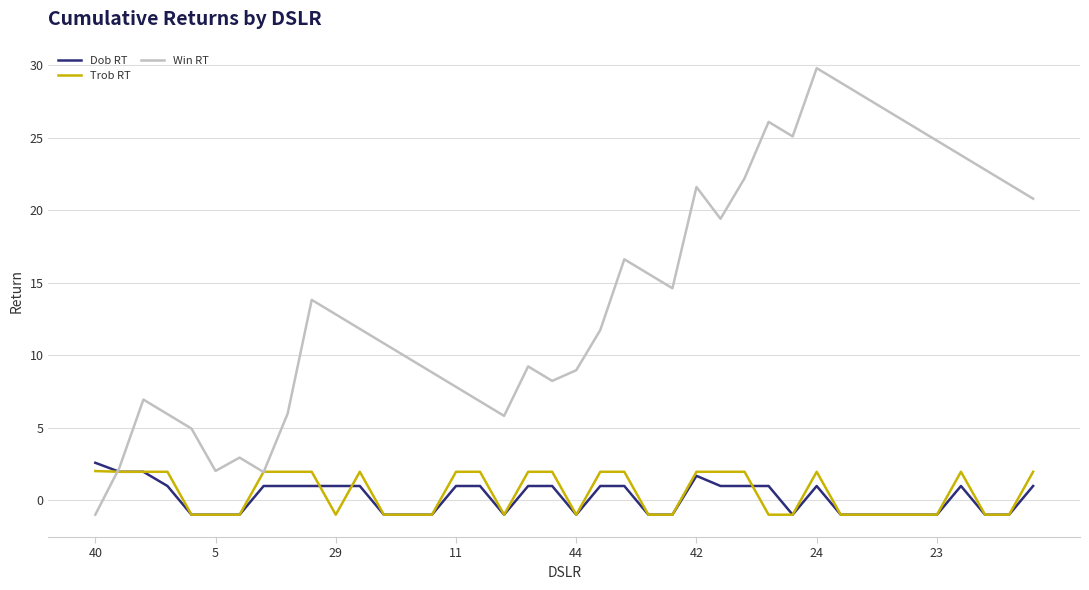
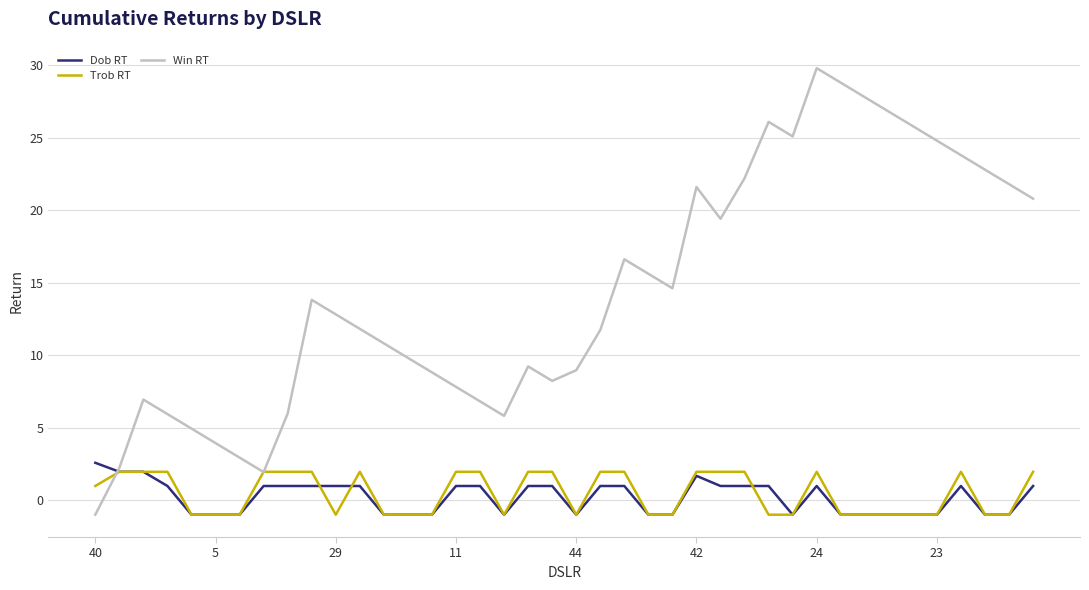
Trob RT, 40: 2.0 -> 1.0
Win RT, 5: 2.0 -> 3.9
